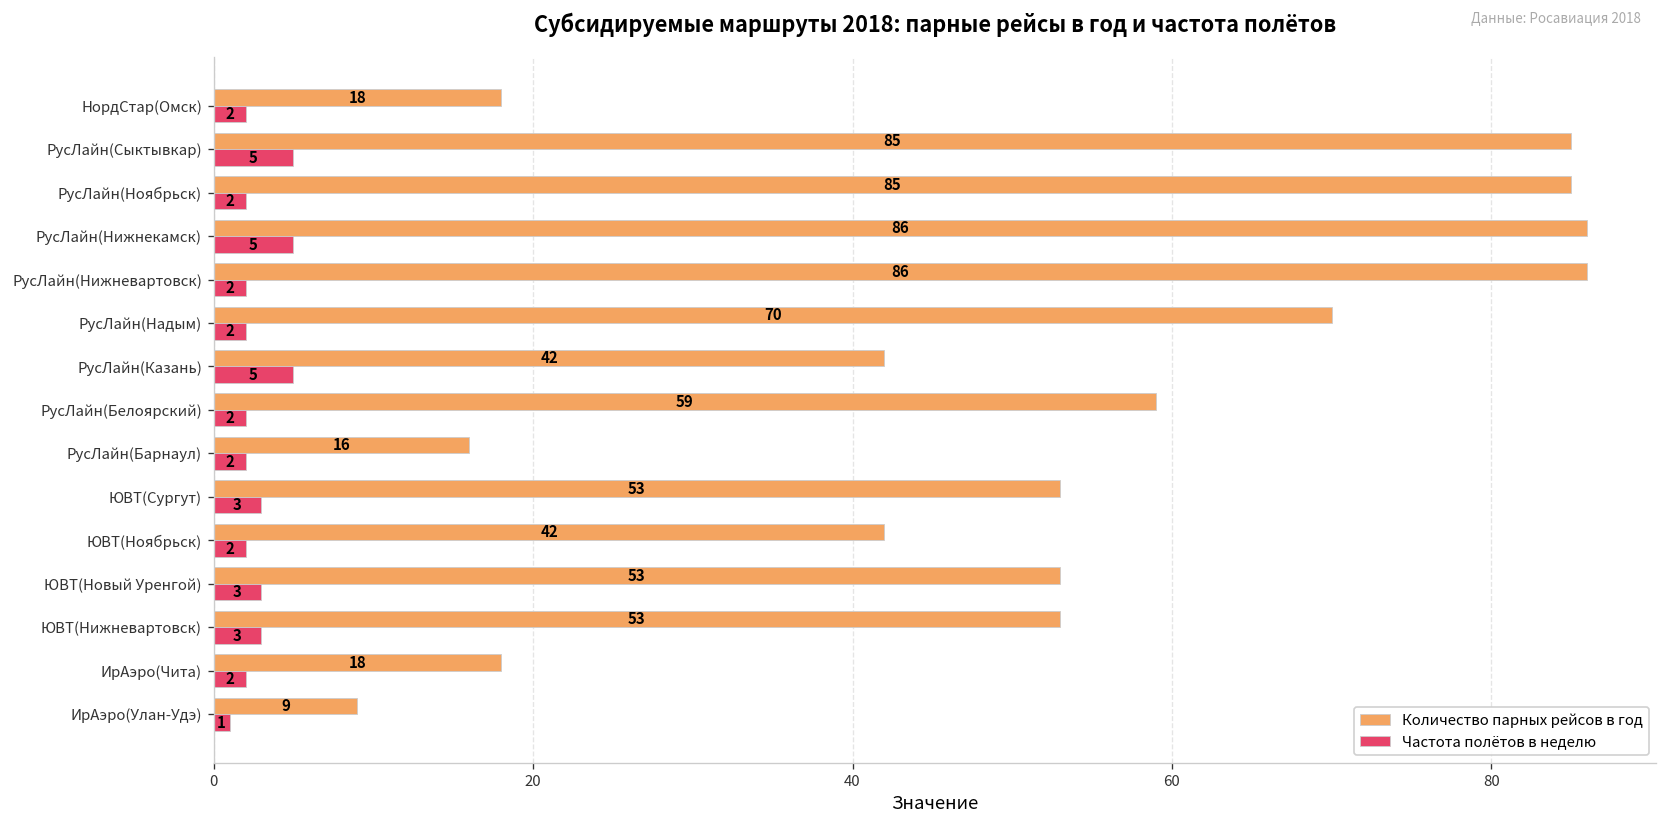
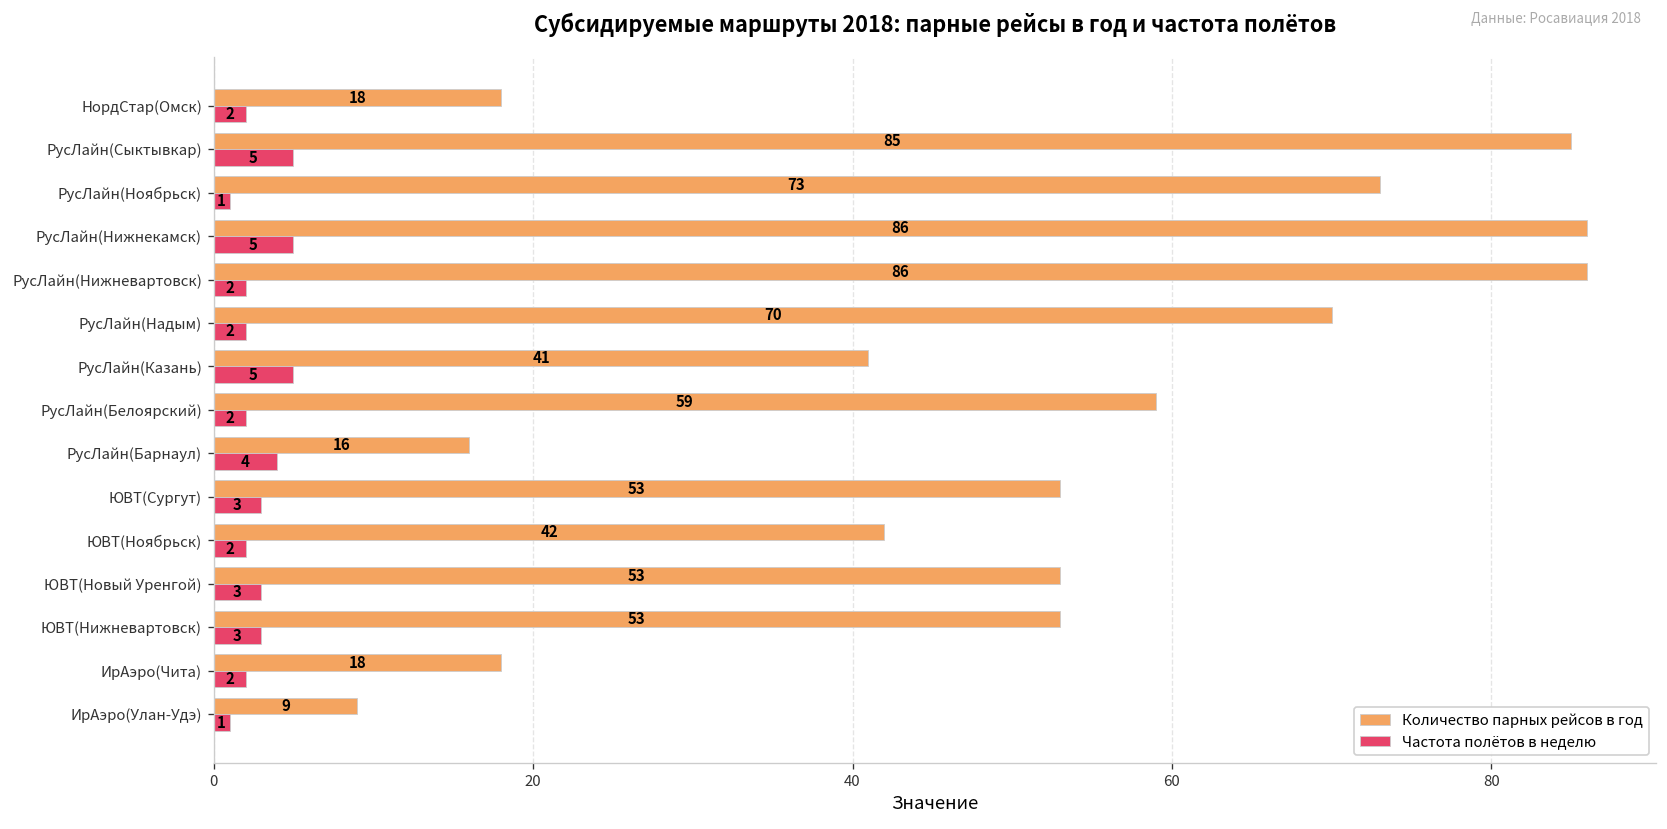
Количество парных рейсов в год, РусЛайн(Ноябрьск): 85 -> 73
Частота полётов в неделю, РусЛайн(Ноябрьск): 2 -> 1
Количество парных рейсов в год, РусЛайн(Казань): 42 -> 41
Частота полётов в неделю, РусЛайн(Барнаул): 2 -> 4
